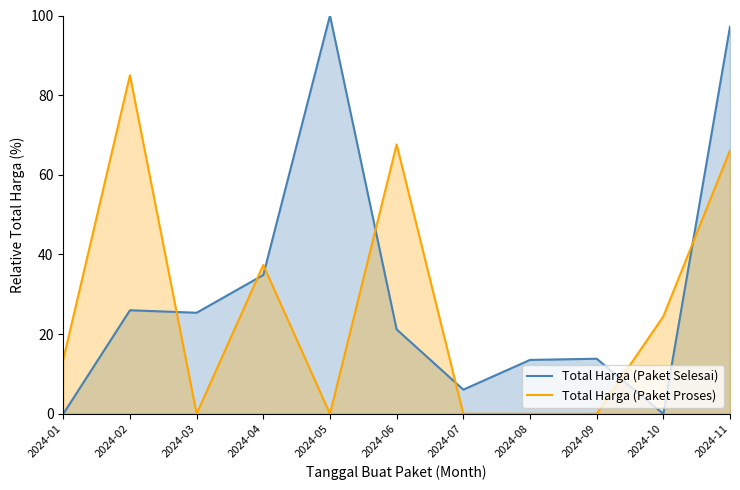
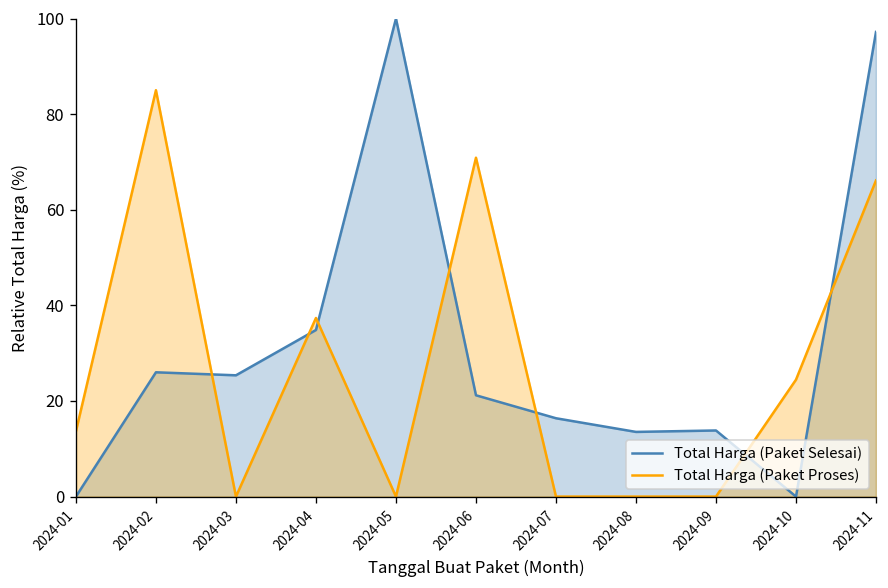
Total Harga (Paket Proses), 2024-06: 68 -> 71
Total Harga (Paket Selesai), 2024-07: 6 -> 16
